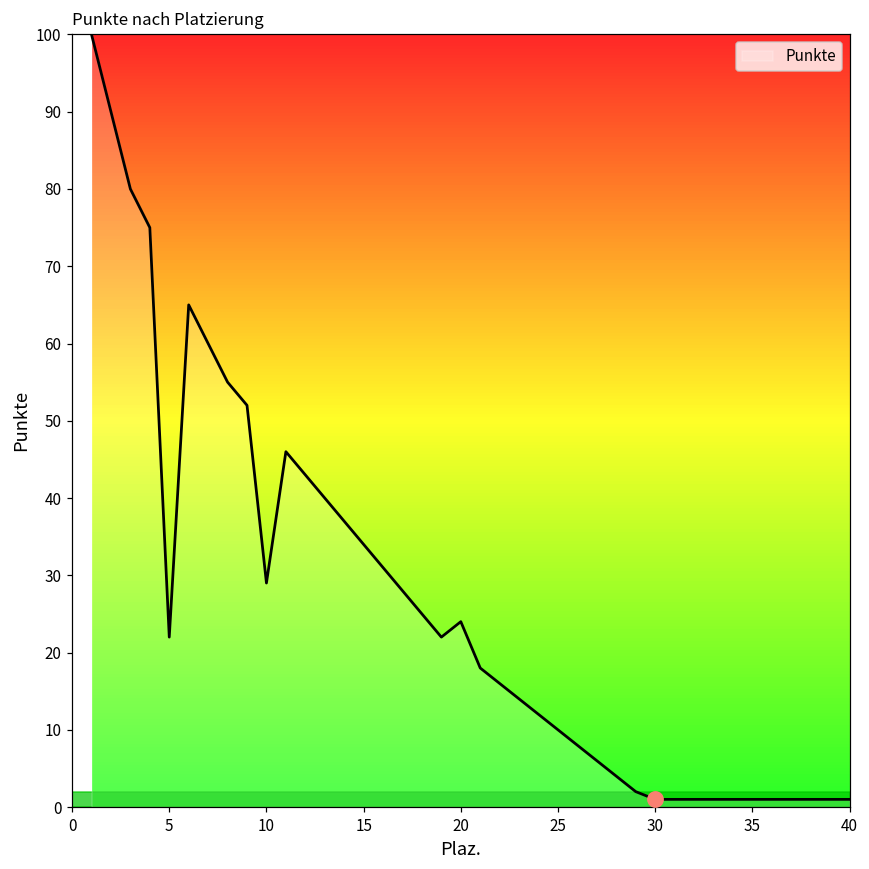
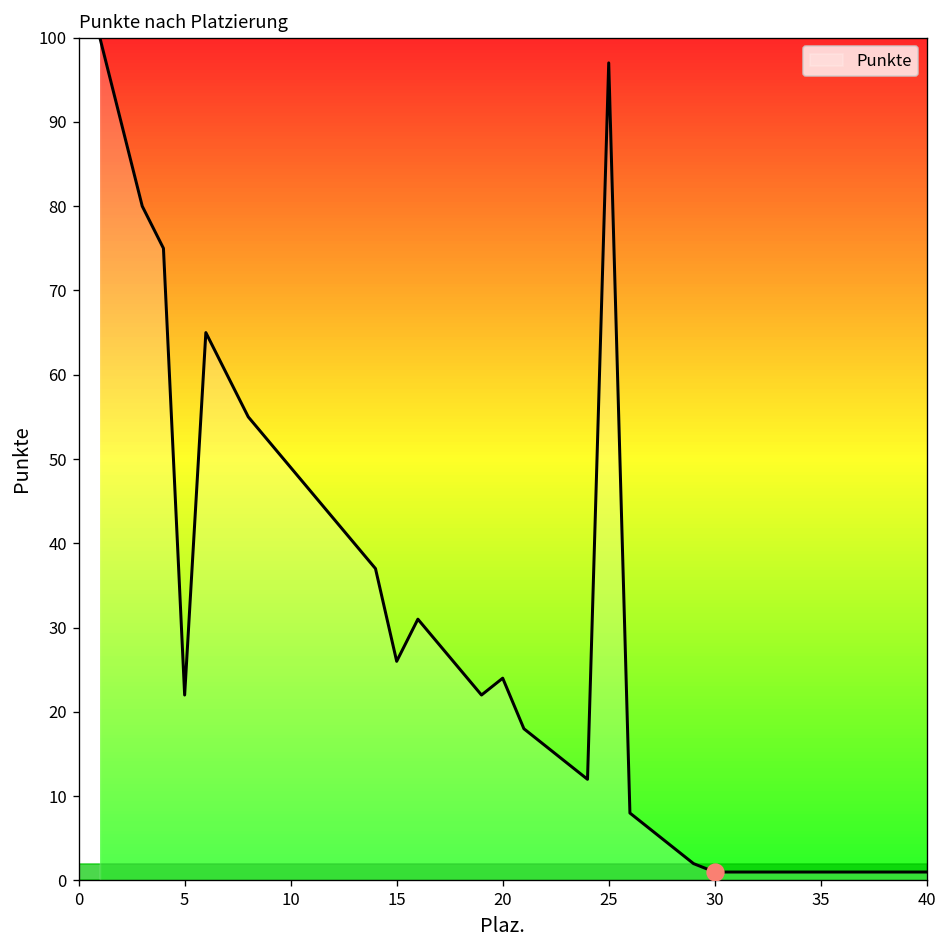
Punkte, 10: 29 -> 49
Punkte, 15: 34 -> 26
Punkte, 25: 10 -> 97
